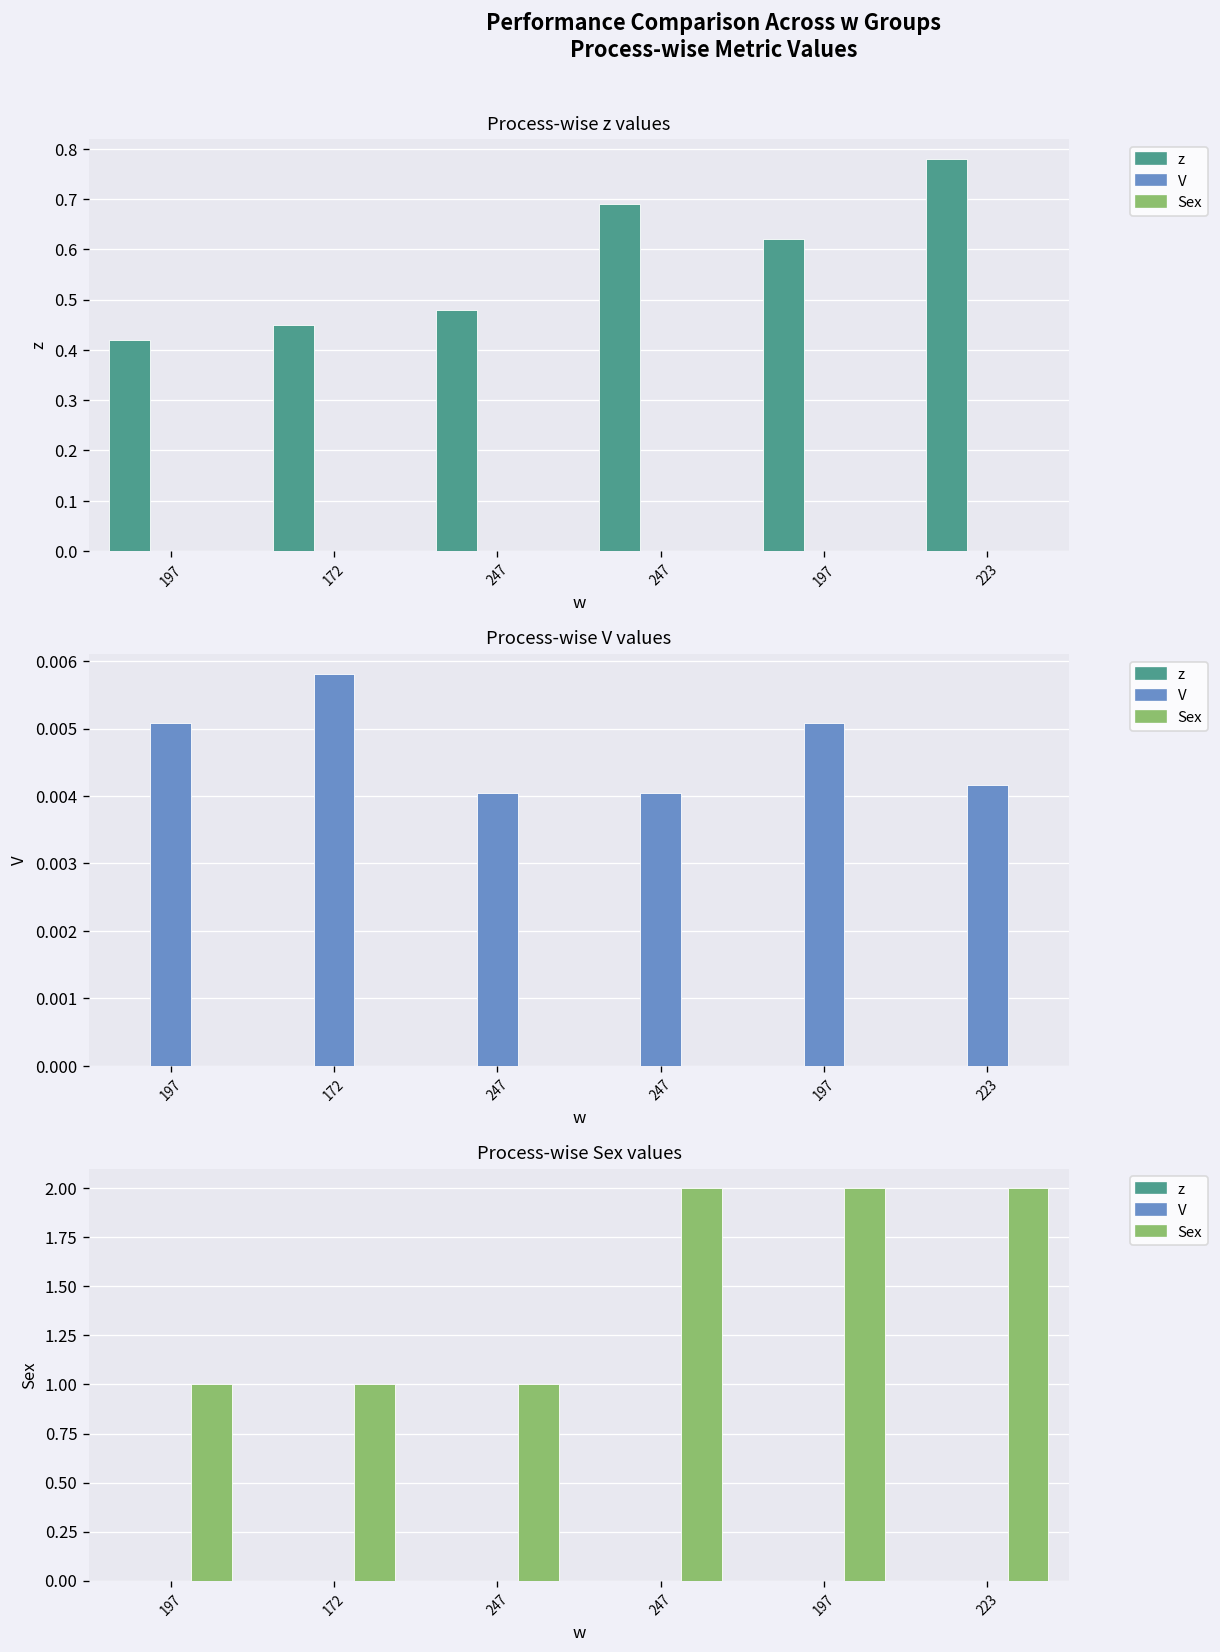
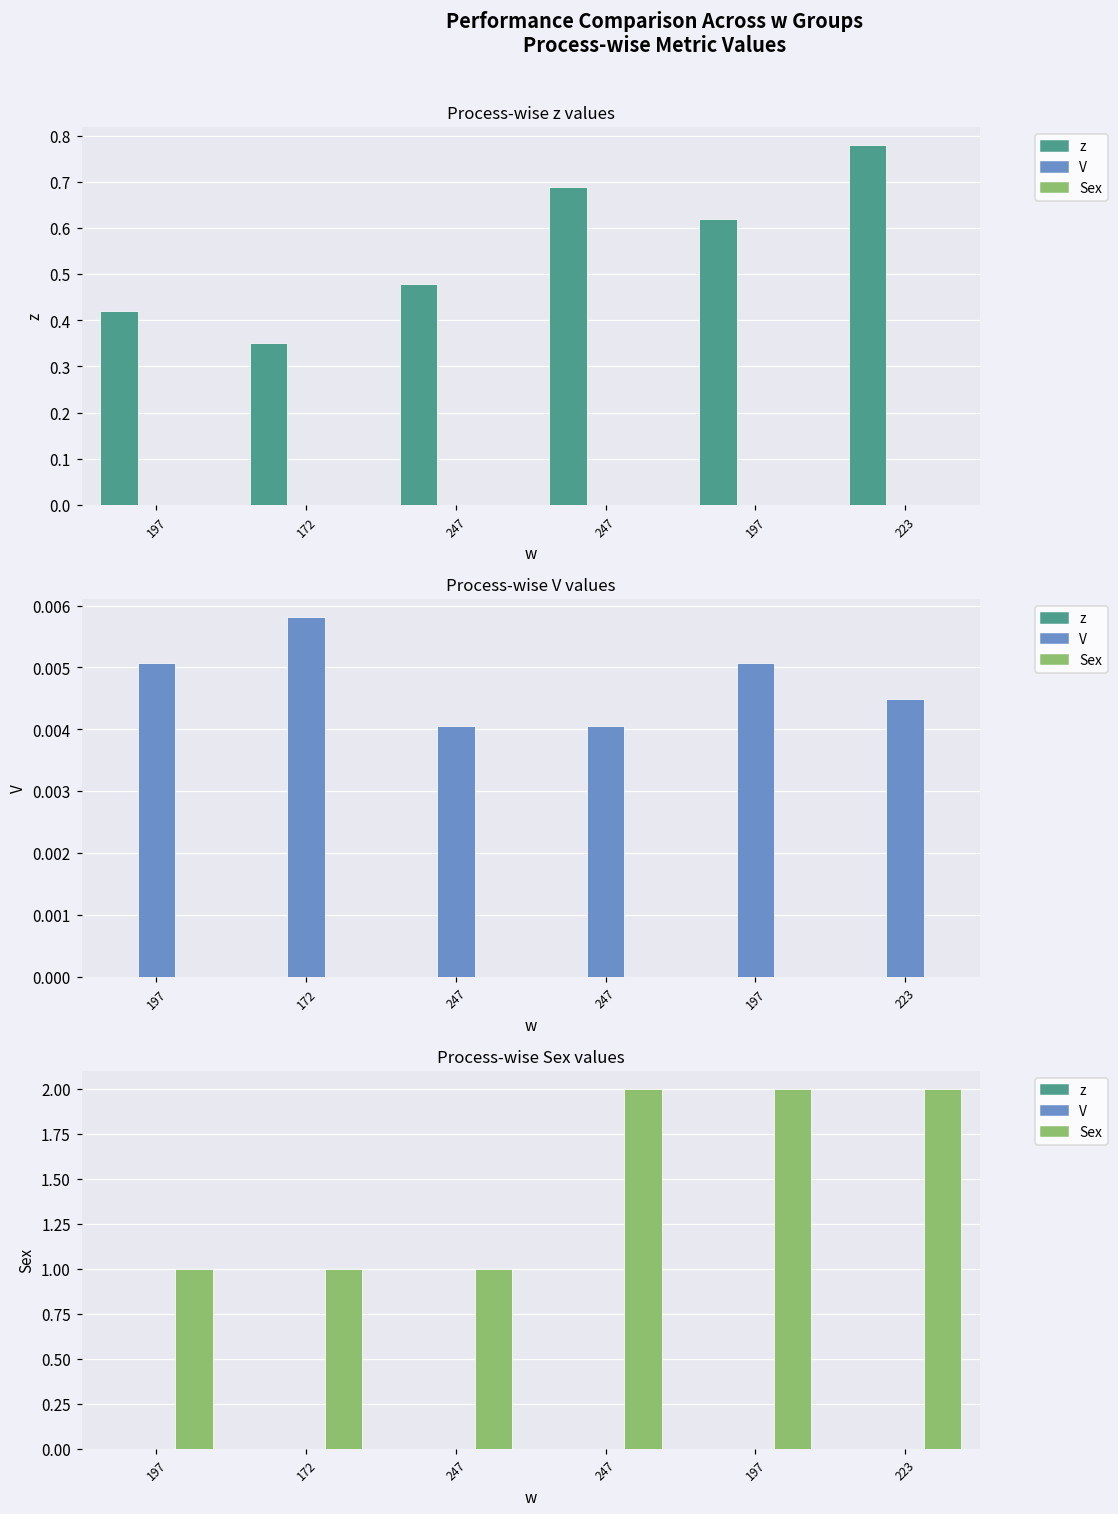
Process-wise z values, 172: 0.45 -> 0.35
Process-wise V values, 223: 0.0042 -> 0.0045
